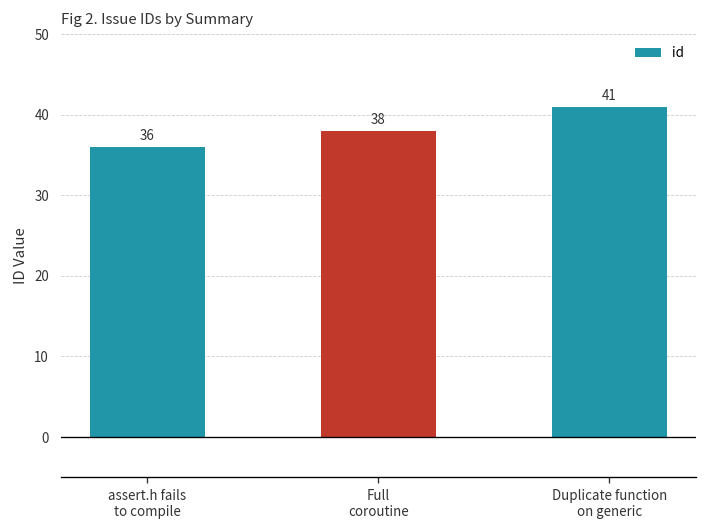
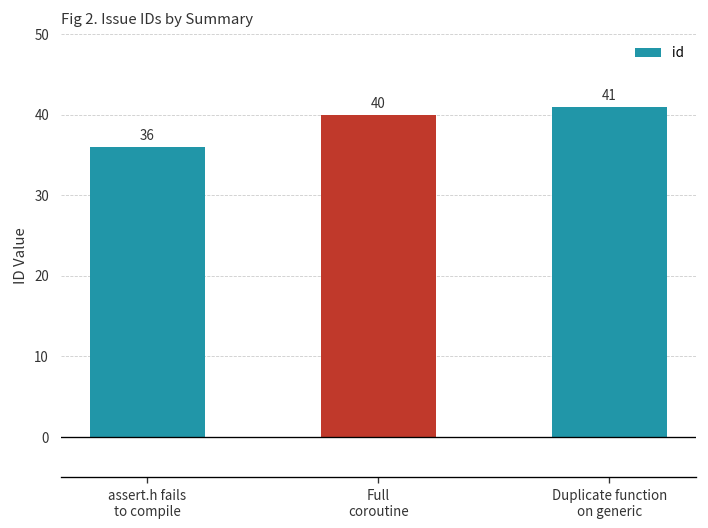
Full coroutine: 38 -> 40
